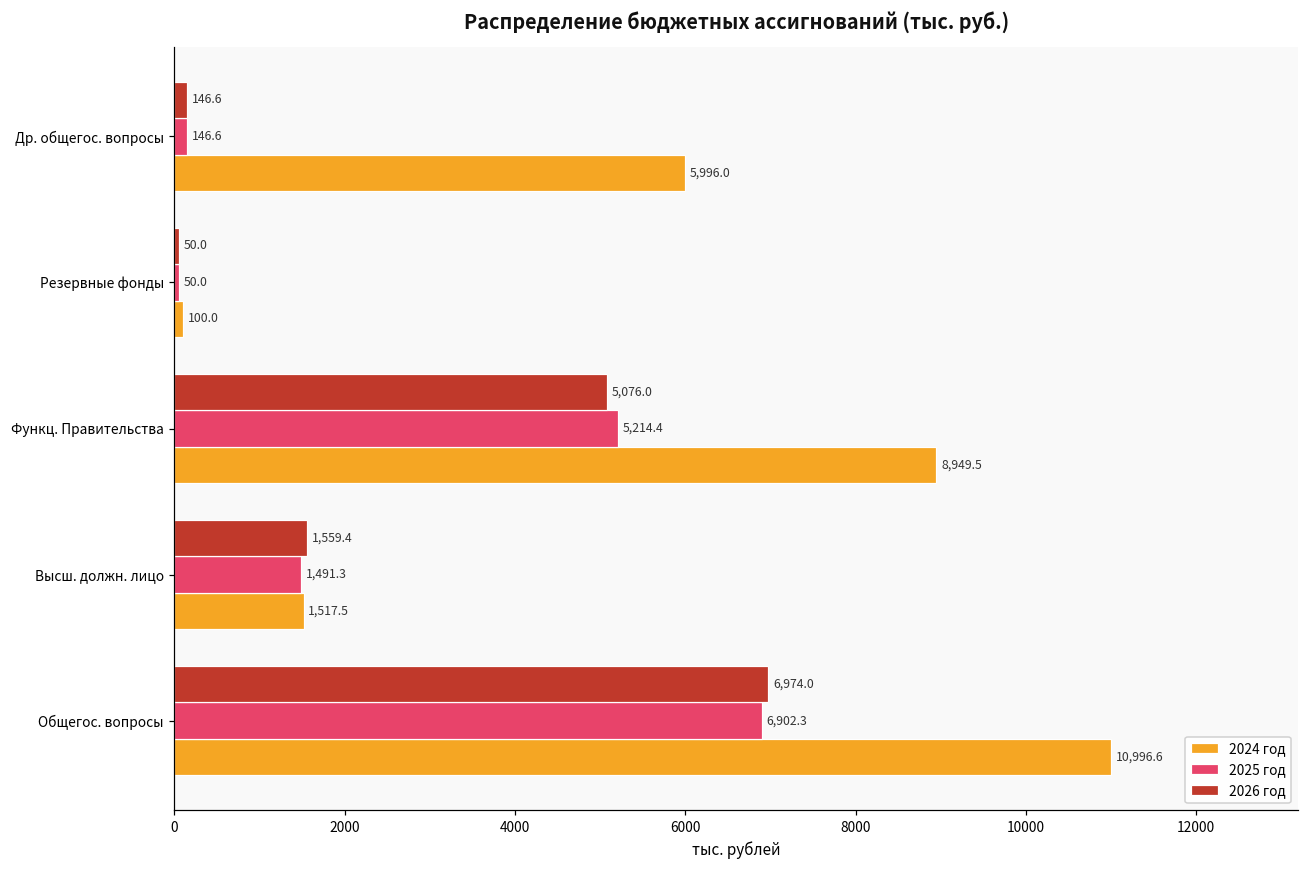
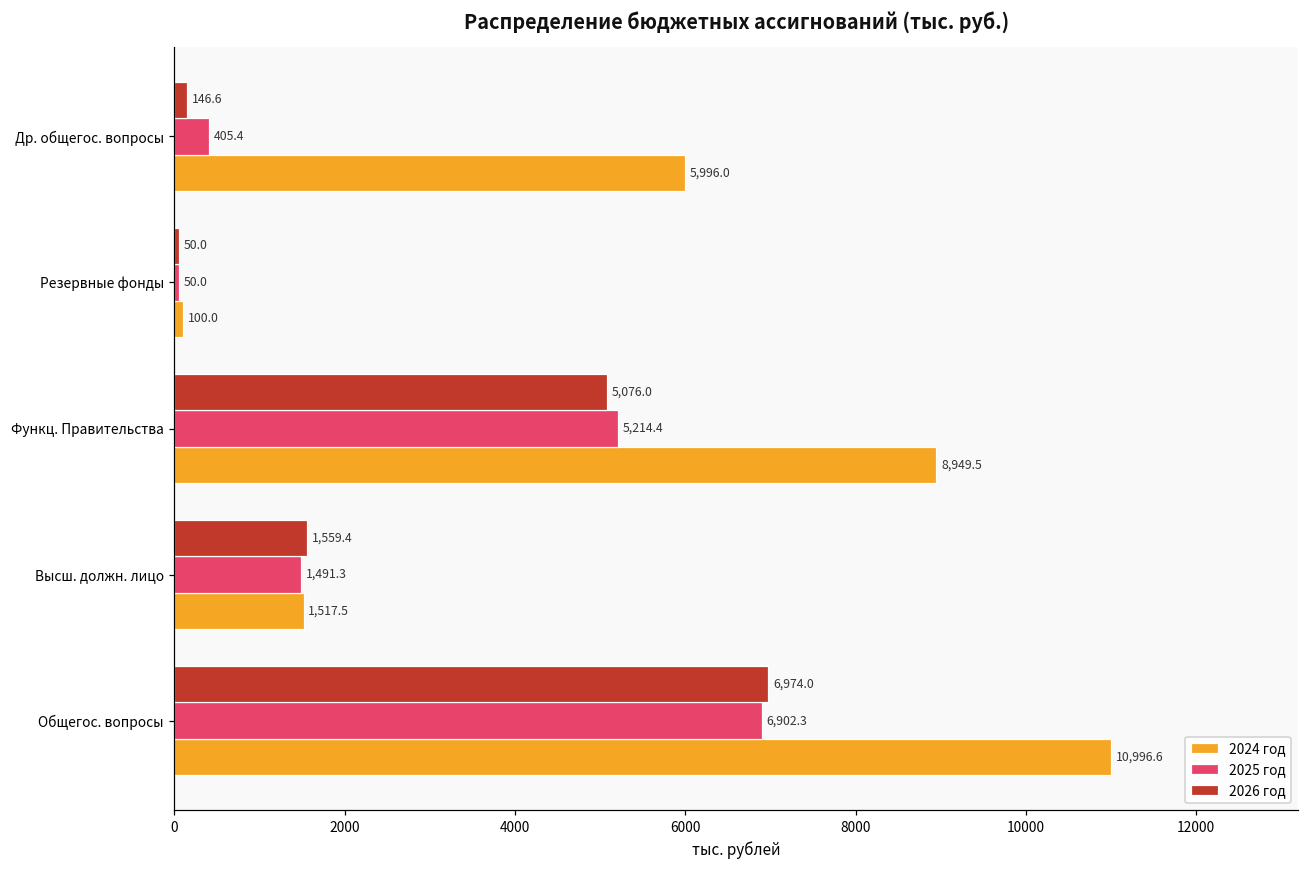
2025 год, Др. общегос. вопросы: 146.6 -> 405.4
